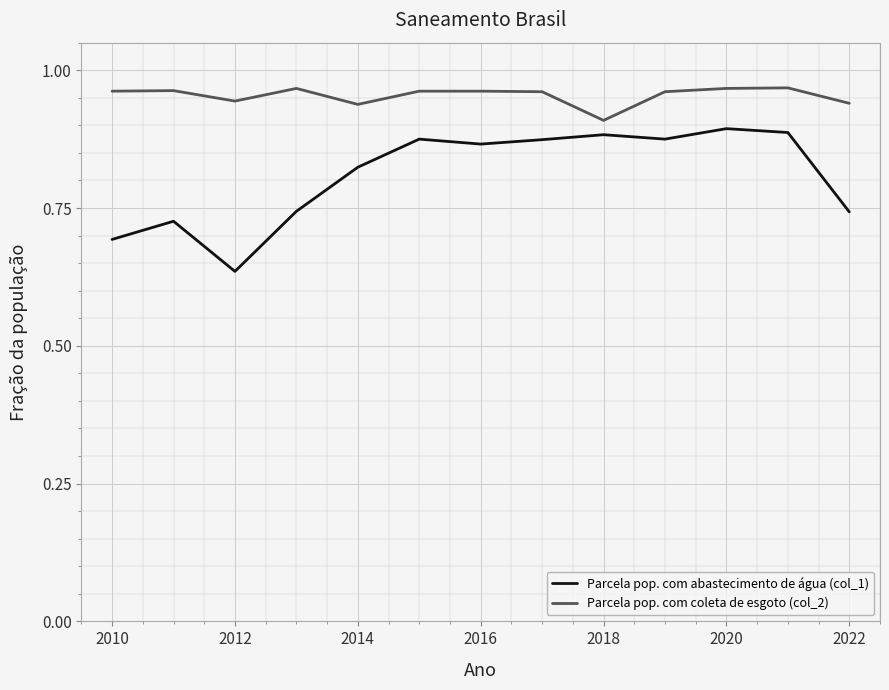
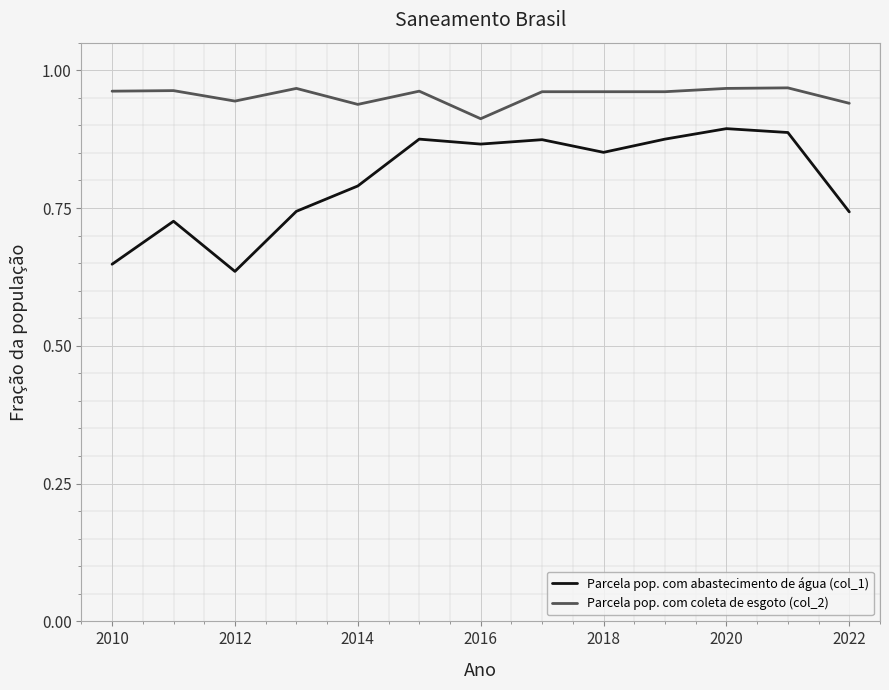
Parcela pop. com abastecimento de água (col_1), 2010: 0.69 -> 0.65
Parcela pop. com abastecimento de água (col_1), 2014: 0.82 -> 0.79
Parcela pop. com coleta de esgoto (col_2), 2016: 0.96 -> 0.91
Parcela pop. com abastecimento de água (col_1), 2018: 0.88 -> 0.85
Parcela pop. com coleta de esgoto (col_2), 2018: 0.91 -> 0.96
